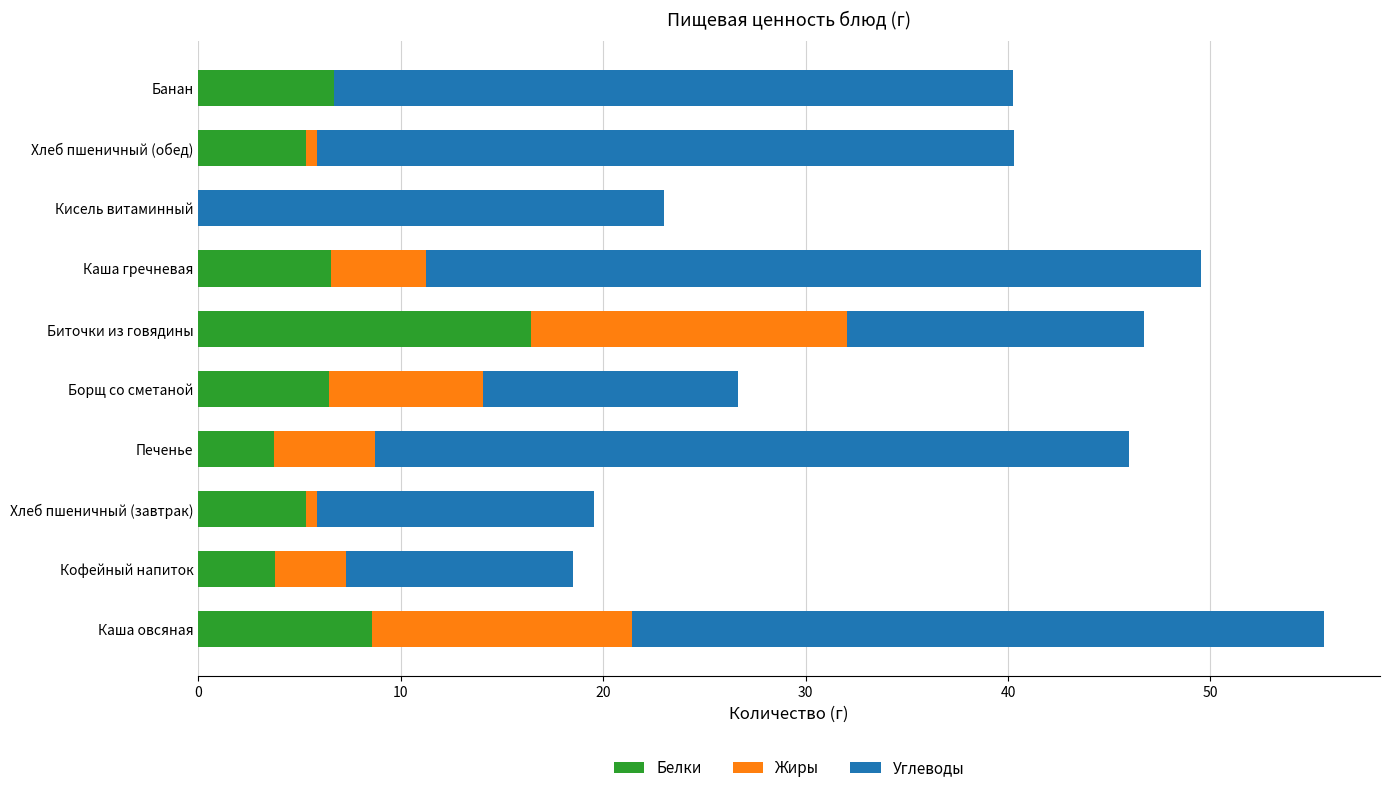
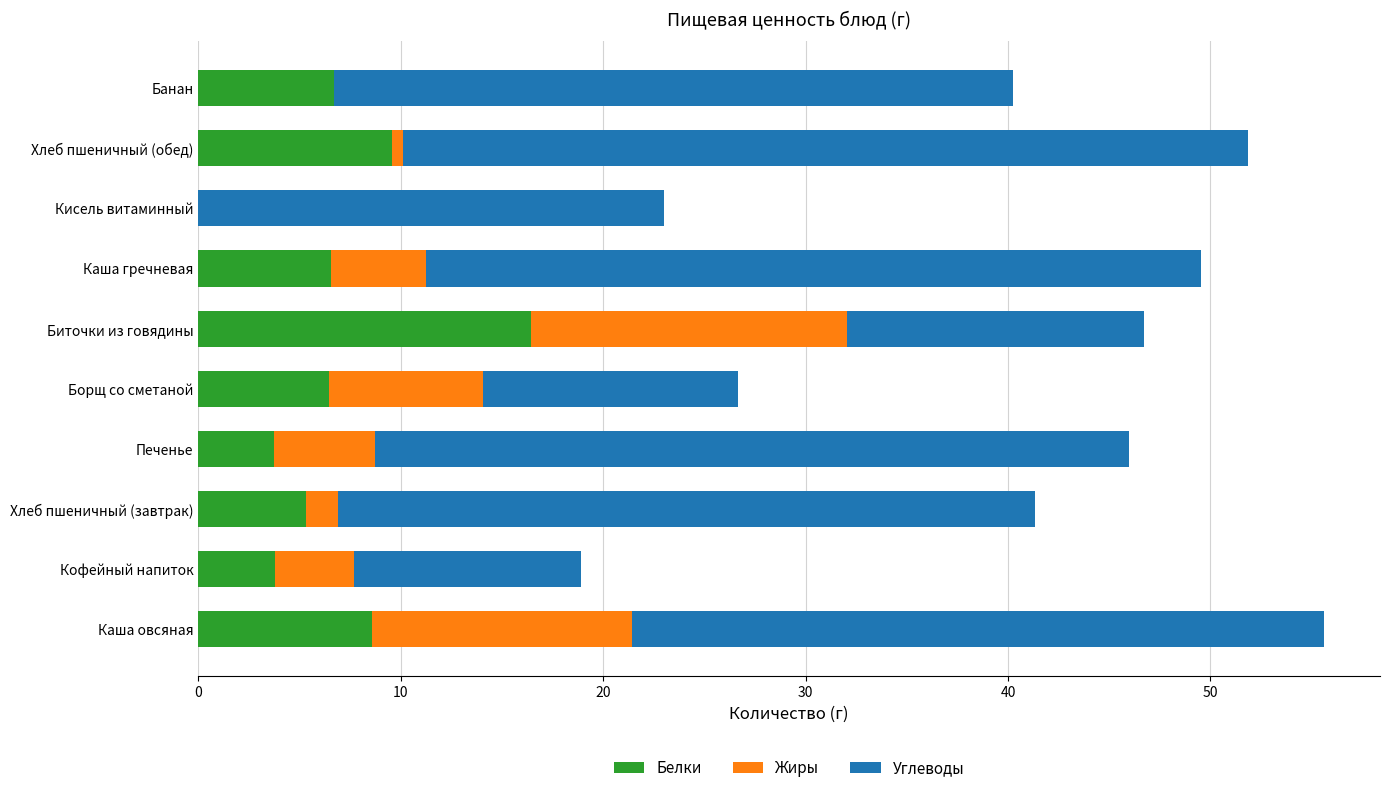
Белки, Хлеб пшеничный (обед): 5.3 -> 9.6
Углеводы, Хлеб пшеничный (обед): 34.4 -> 41.7
Жиры, Хлеб пшеничный (завтрак): 0.6 -> 1.6
Углеводы, Хлеб пшеничный (завтрак): 13.7 -> 34.4
Жиры, Кофейный напиток: 3.5 -> 3.9
